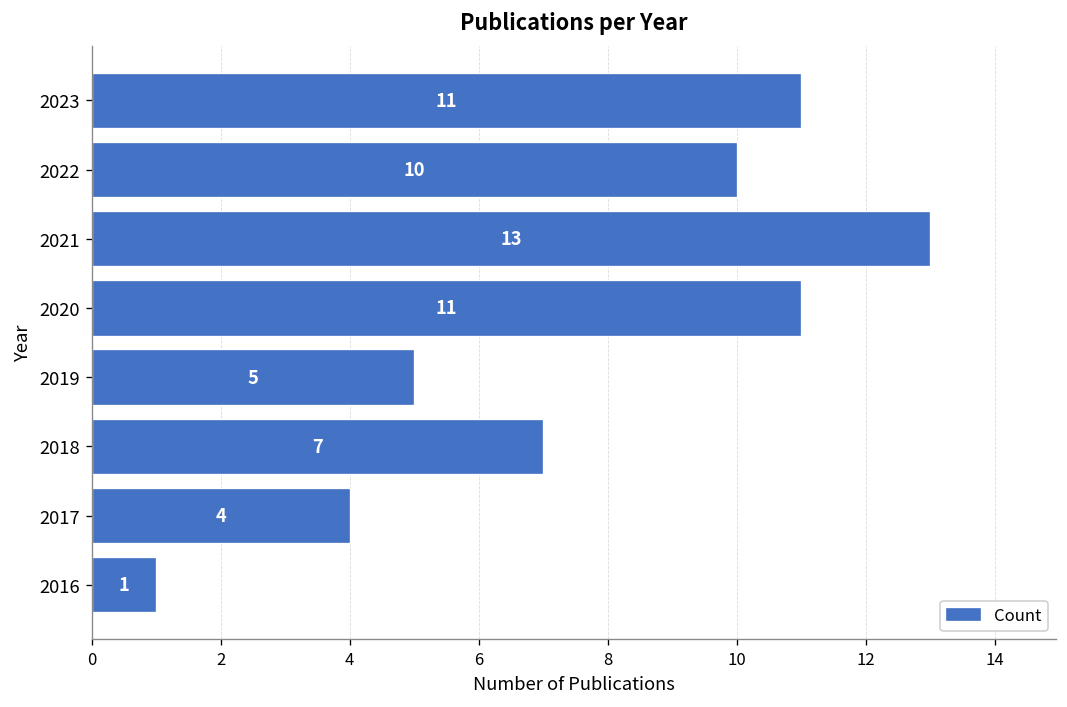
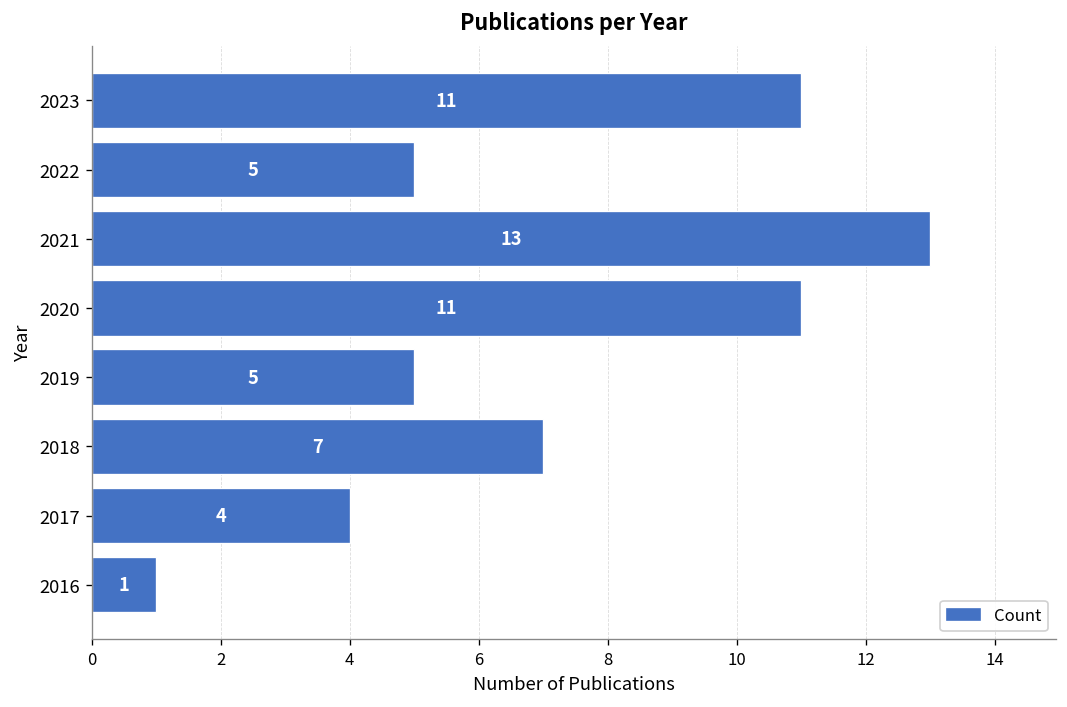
2022: 10 -> 5
